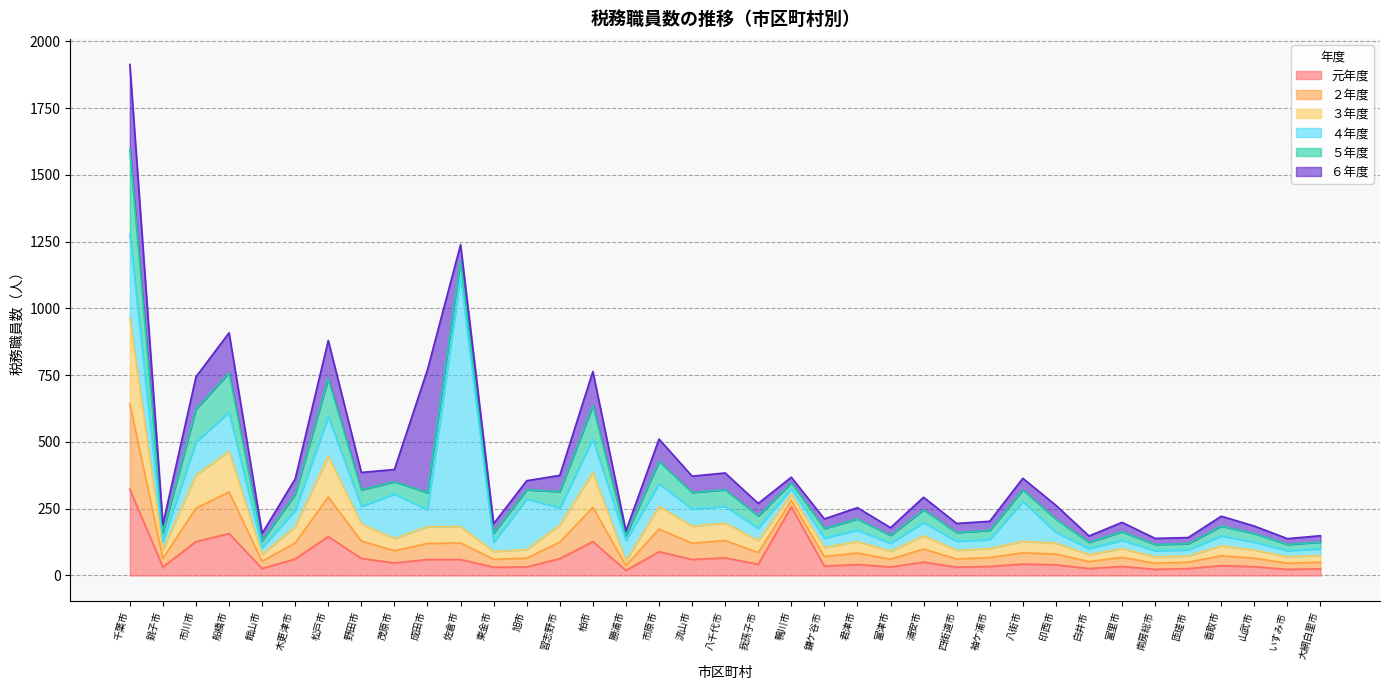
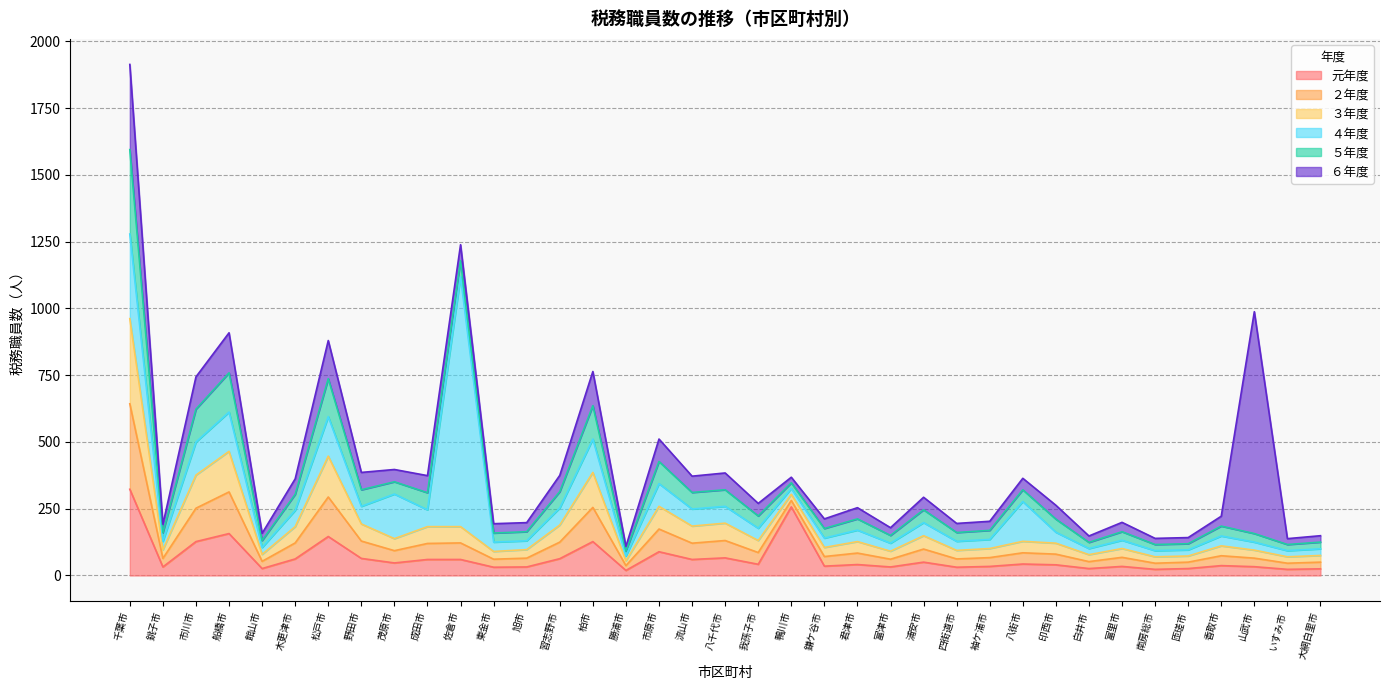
６年度, 成田市: 460 -> 60
４年度, 旭市: 190 -> 30
４年度, 勝浦市: 80 -> 20
６年度, 山武市: 30 -> 830
